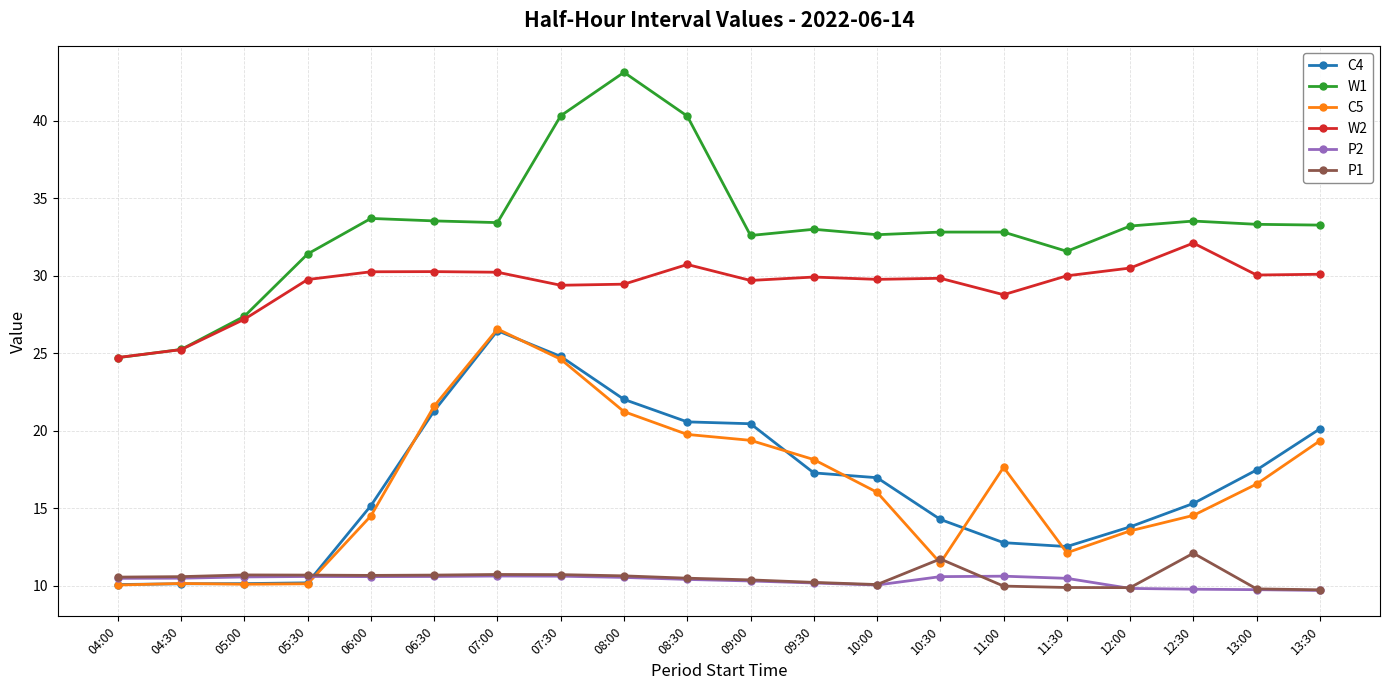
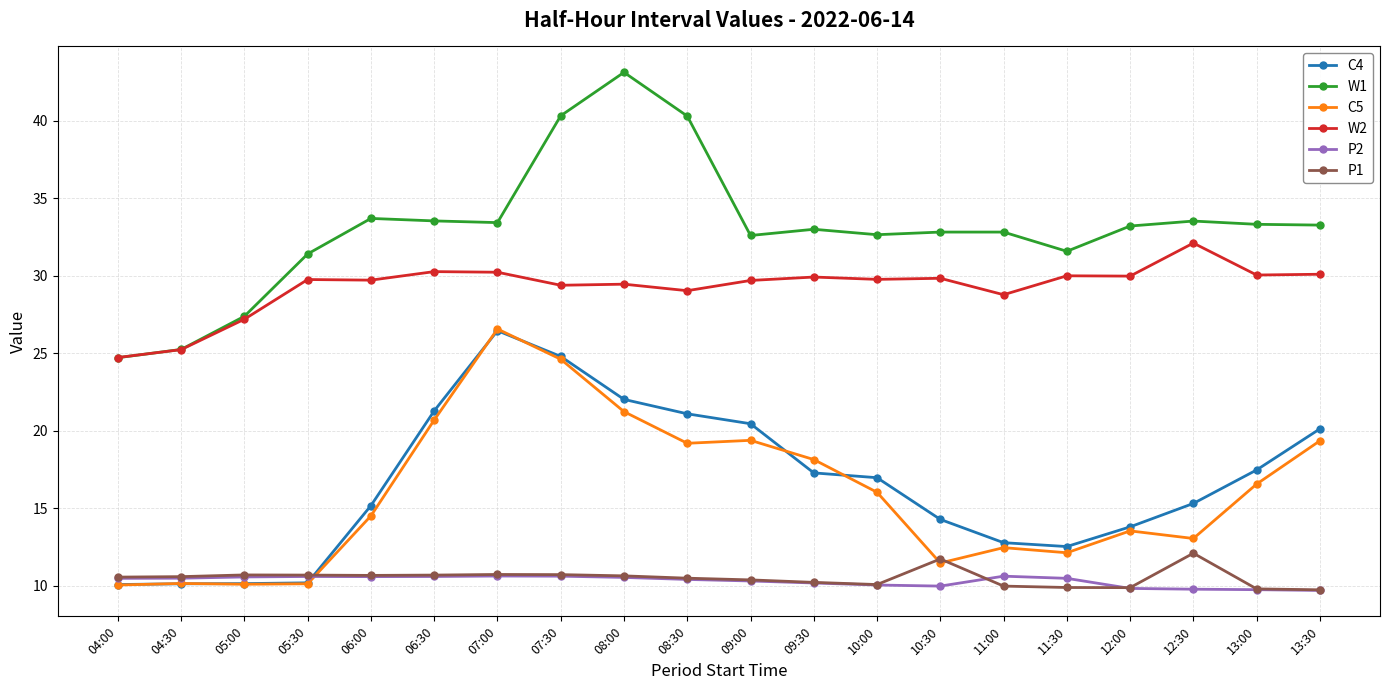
W2, 06:00: 30.3 -> 29.7
C5, 06:30: 21.6 -> 20.7
C4, 08:30: 20.6 -> 21.1
C5, 08:30: 19.8 -> 19.2
W2, 08:30: 30.7 -> 29.0
P2, 10:30: 10.6 -> 10.0
C5, 11:00: 17.7 -> 12.5
W2, 12:00: 30.5 -> 30.0
C5, 12:30: 14.6 -> 13.1
